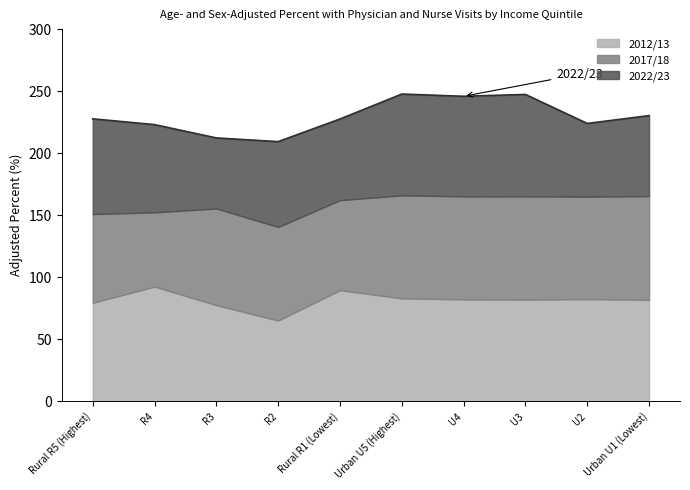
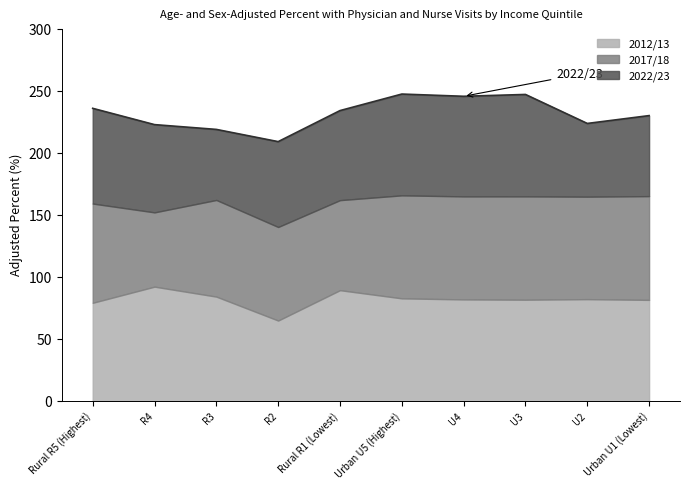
2017/18, Rural R5 (Highest): 72 -> 80
2012/13, R3: 78 -> 84
2022/23, Rural R1 (Lowest): 65 -> 72
